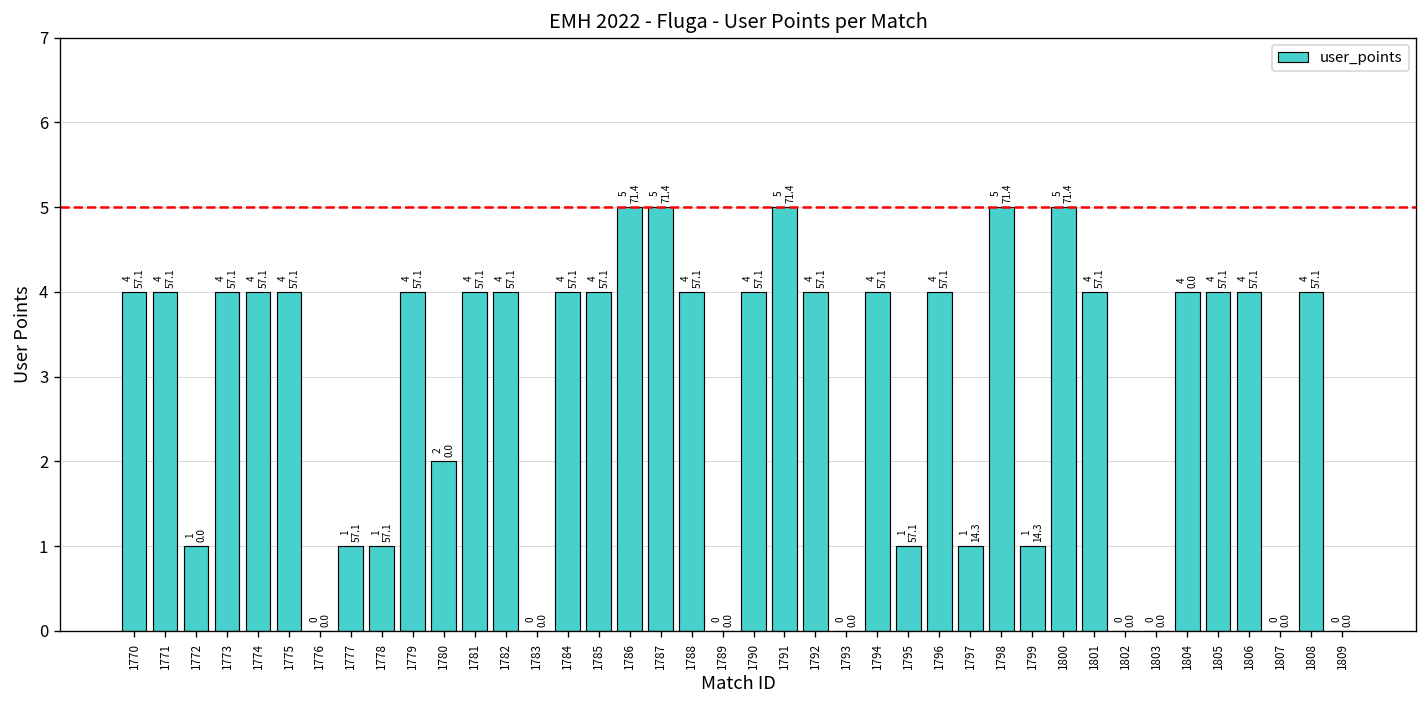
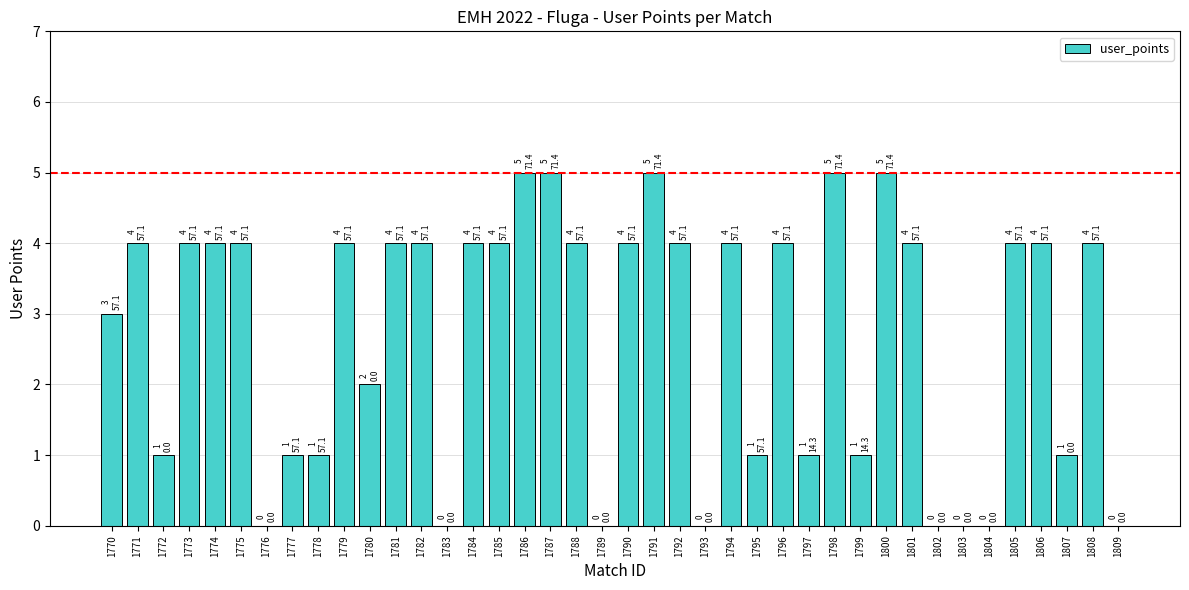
1770: 4 -> 3
1804: 4 -> 0
1807: 0 -> 1
